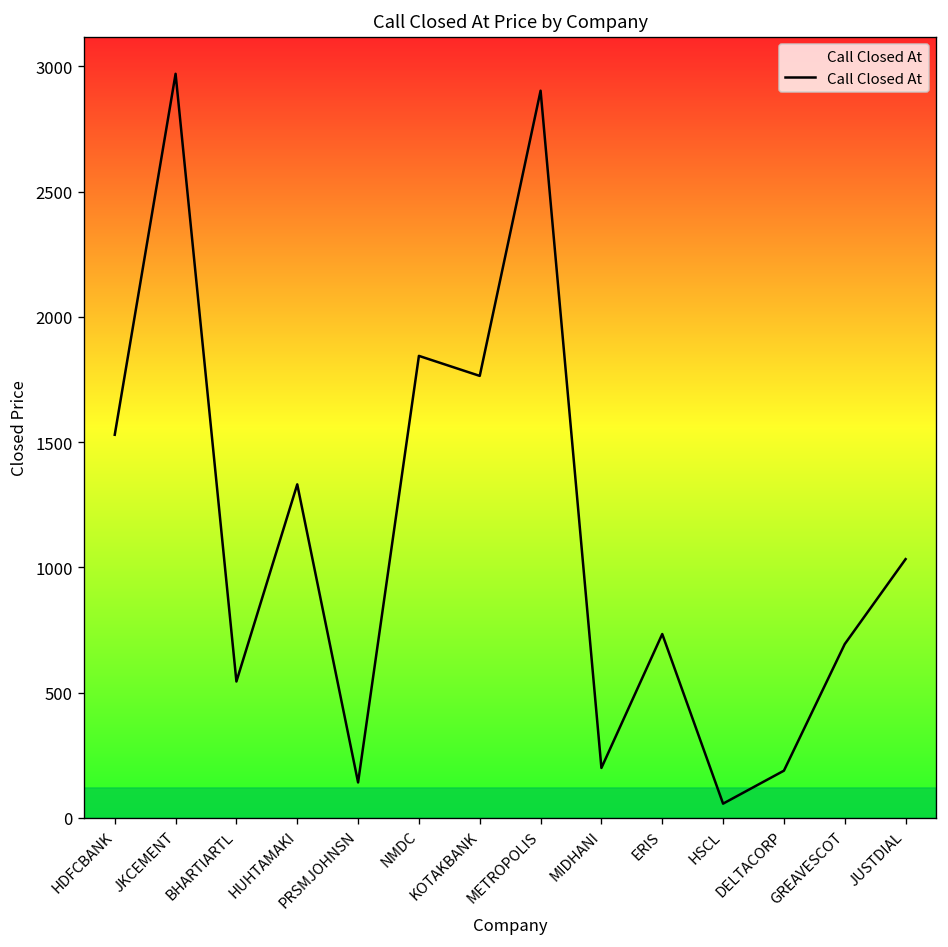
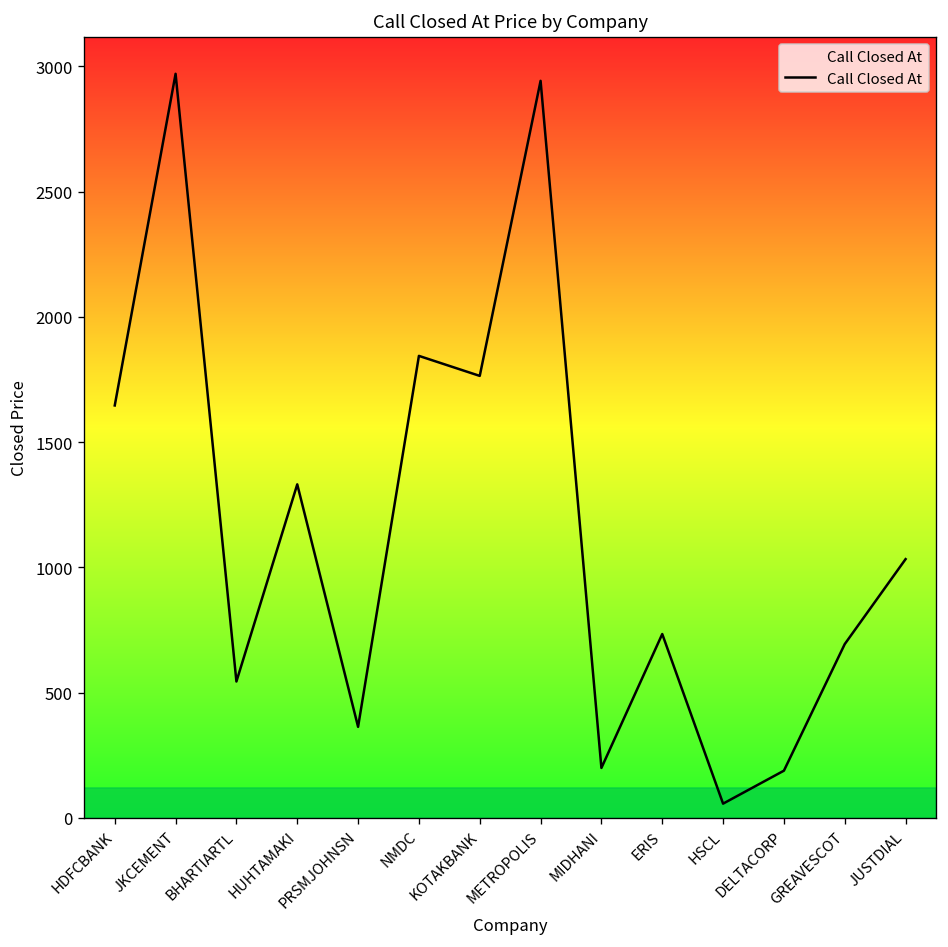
HDFCBANK: 1530 -> 1650
PRSMJOHNSN: 140 -> 360
METROPOLIS: 2900 -> 2940
